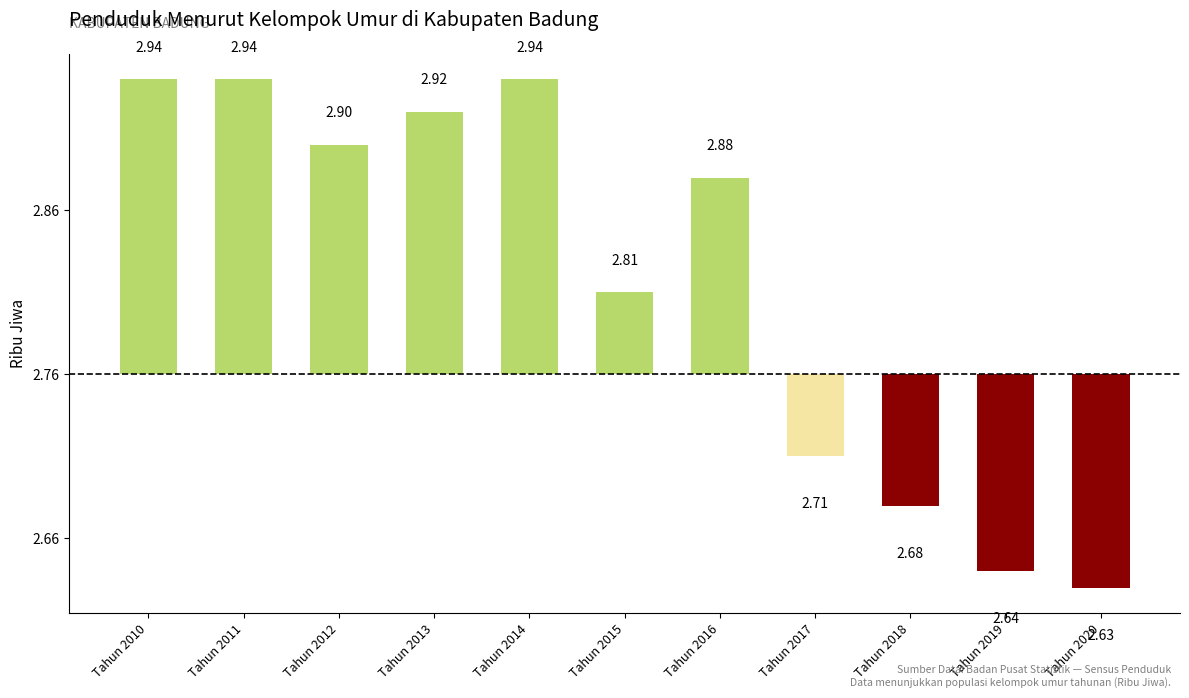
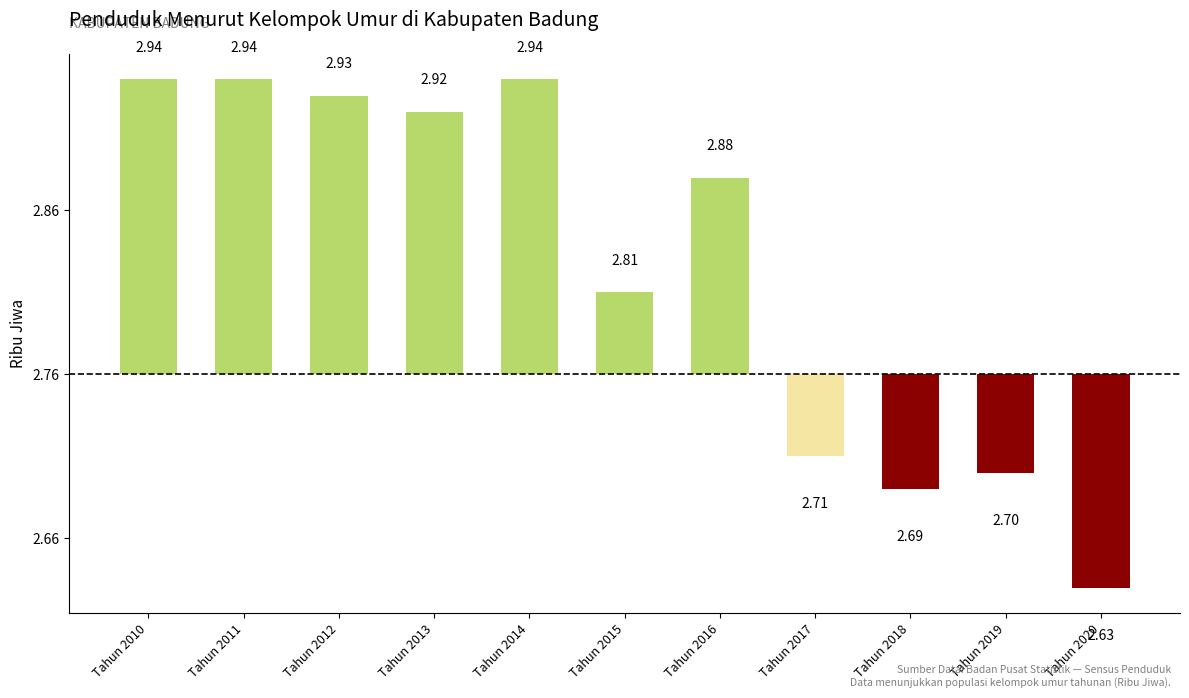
Tahun 2012: 2.90 -> 2.93
Tahun 2018: 2.68 -> 2.69
Tahun 2019: 2.64 -> 2.70
